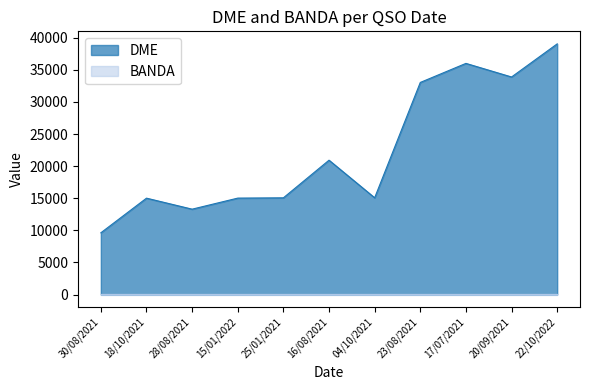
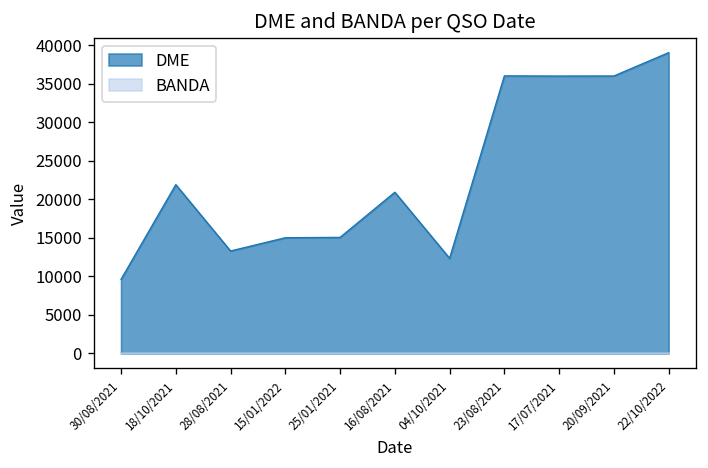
DME, 18/10/2021: 15000 -> 22000
DME, 04/10/2021: 15000 -> 12000
DME, 23/08/2021: 33000 -> 36000
DME, 20/09/2021: 34000 -> 36000
